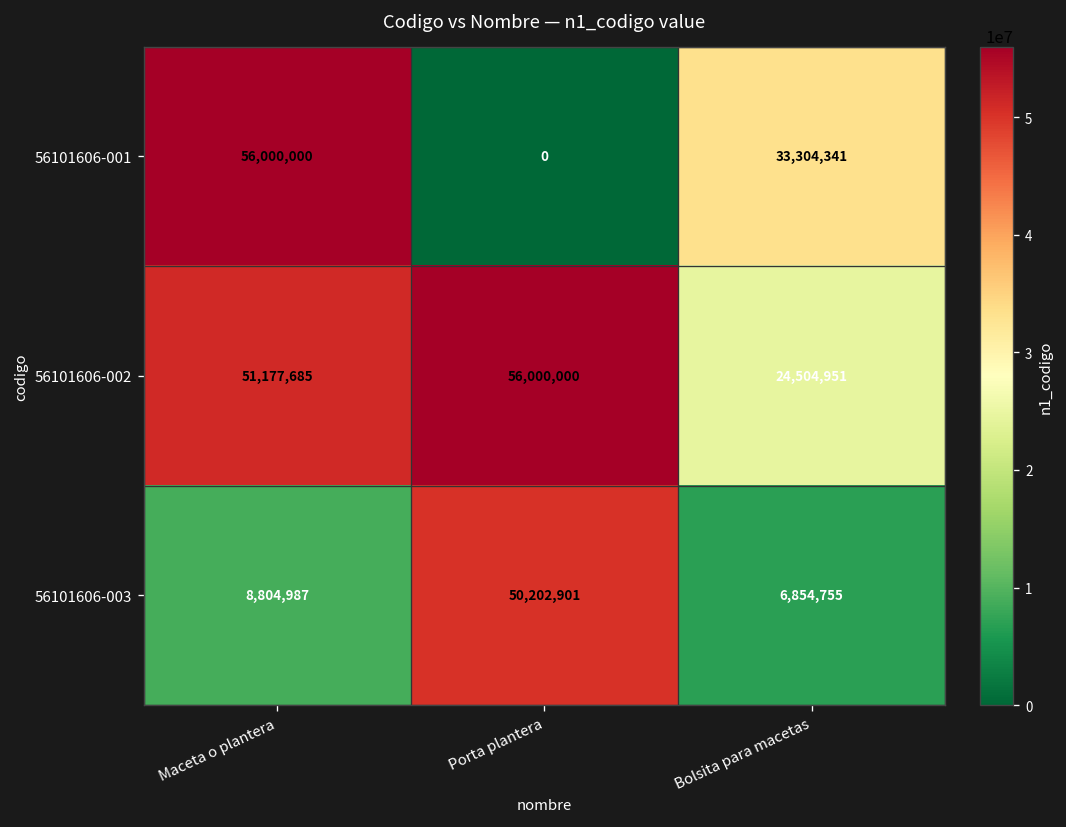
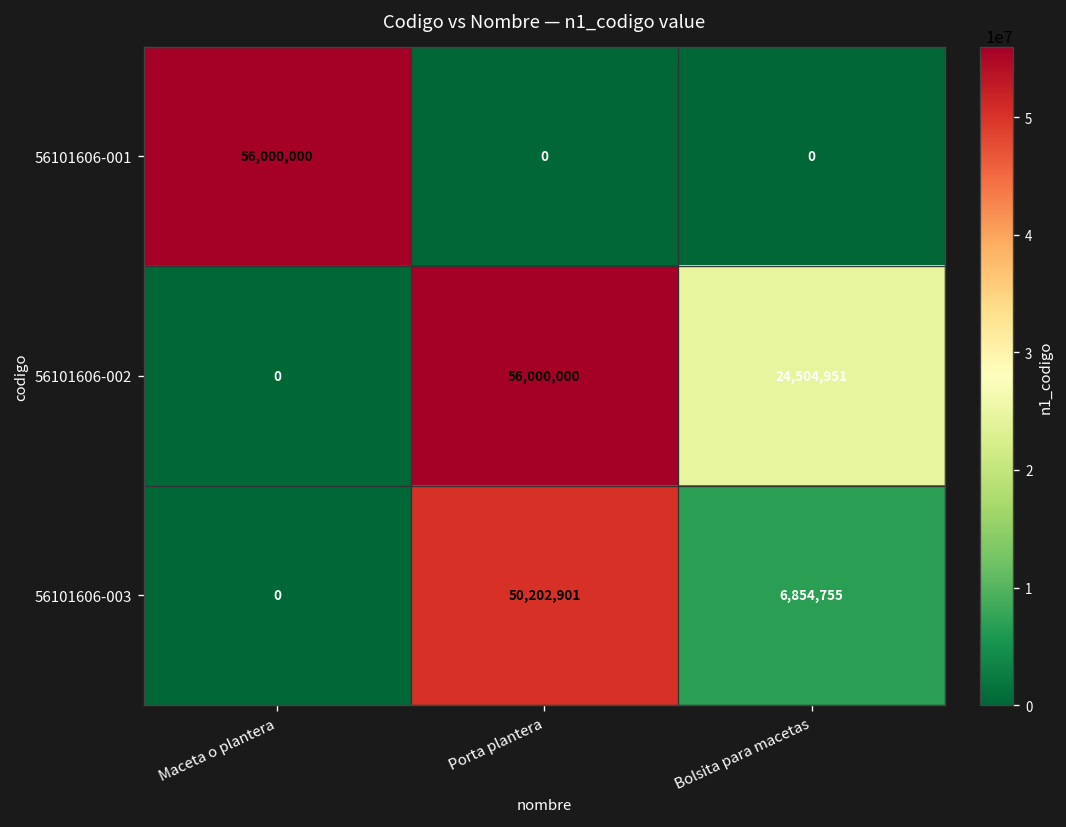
56101606-001, Bolsita para macetas: 33,304,341 -> 0
56101606-002, Maceta o plantera: 51,177,685 -> 0
56101606-003, Maceta o plantera: 8,804,987 -> 0
